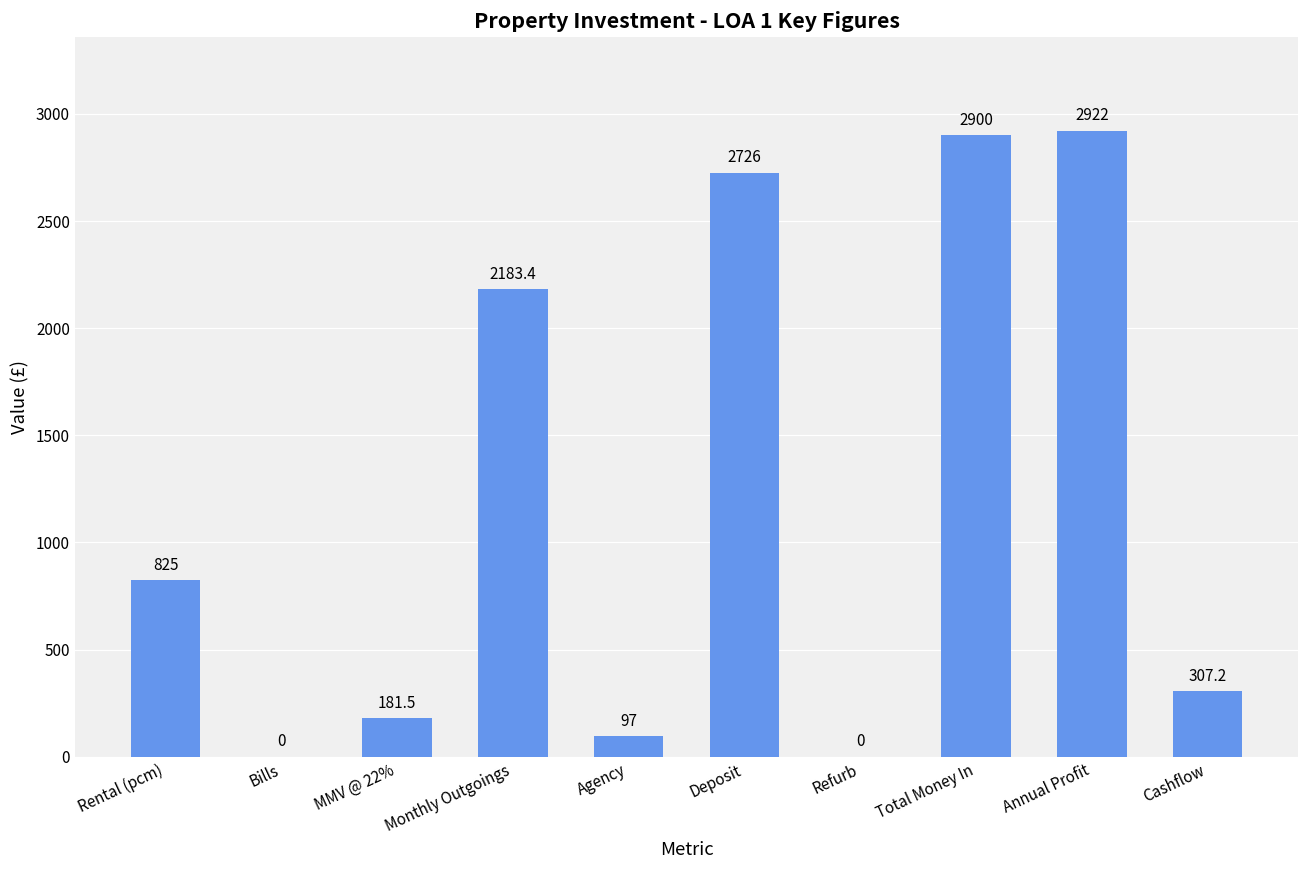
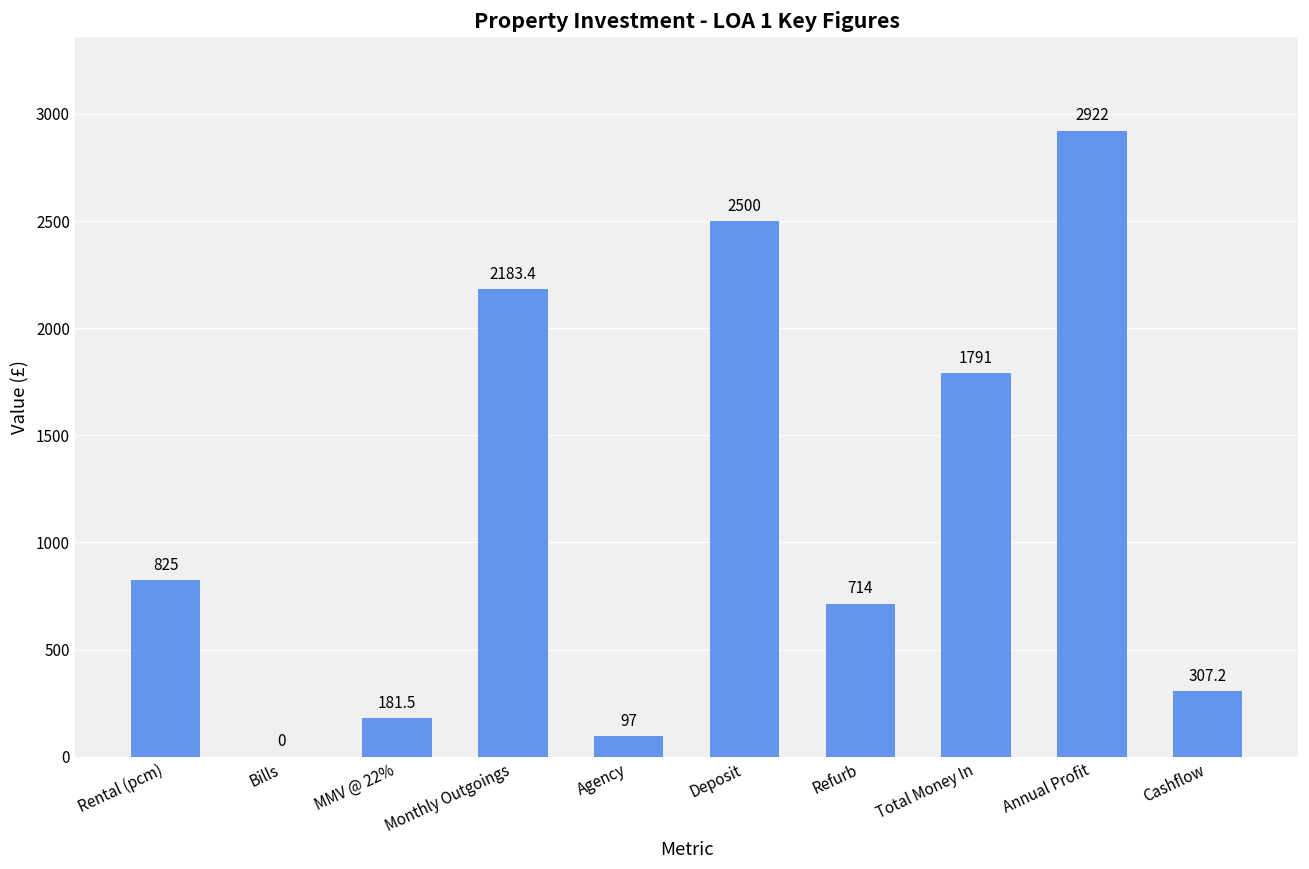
Deposit: 2726 -> 2500
Refurb: 0 -> 714
Total Money In: 2900 -> 1791
